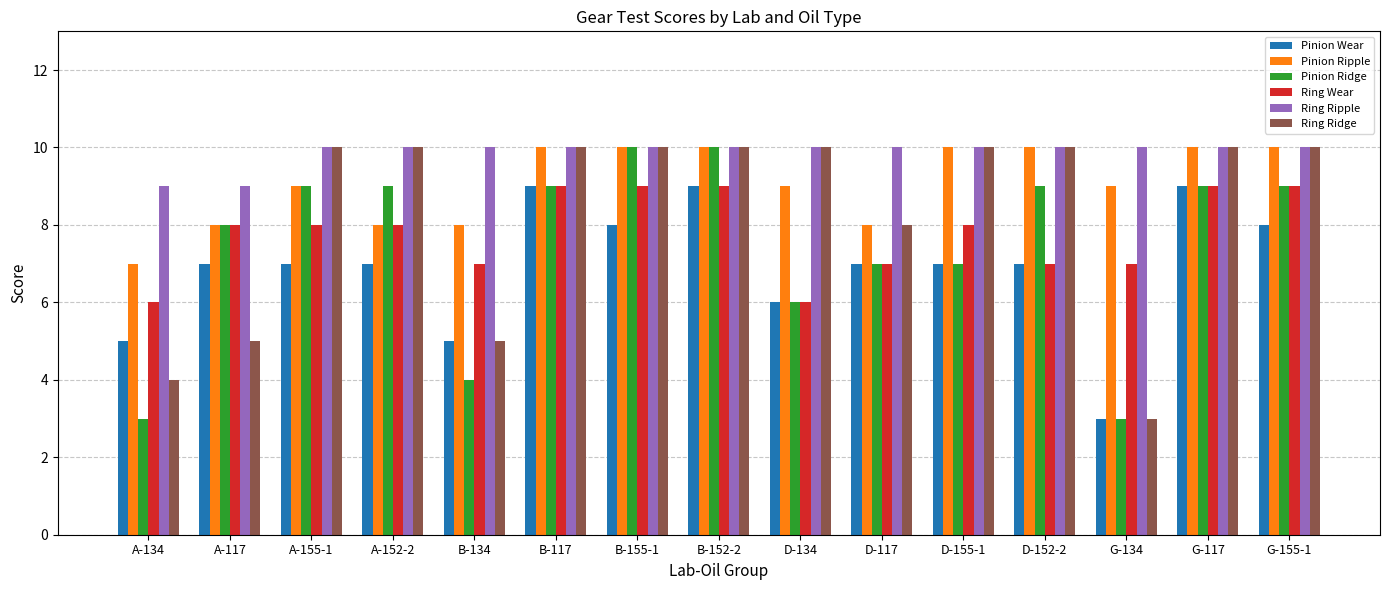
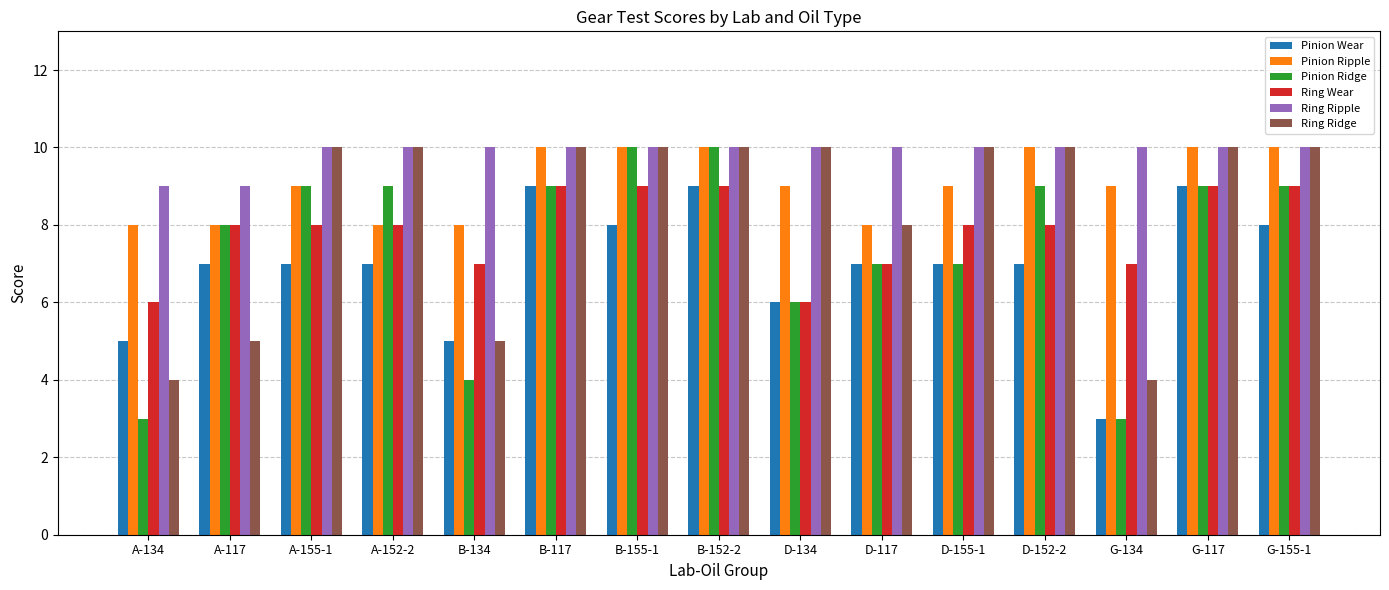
Pinion Ripple, A-134: 7 -> 8
Pinion Ripple, D-155-1: 10 -> 9
Ring Wear, D-152-2: 7 -> 8
Ring Ridge, G-134: 3 -> 4
